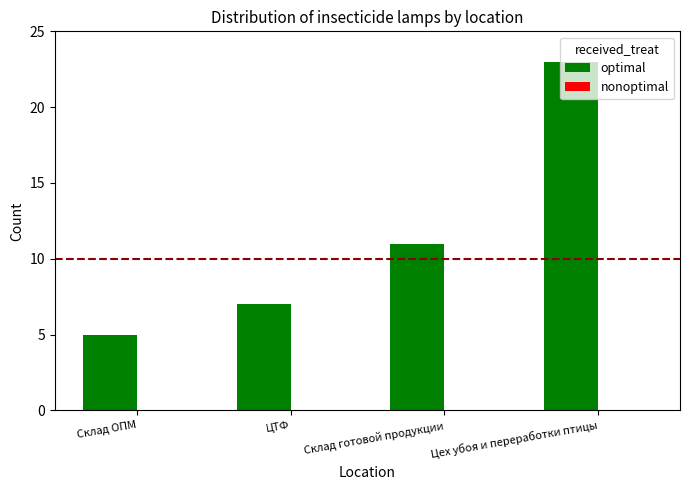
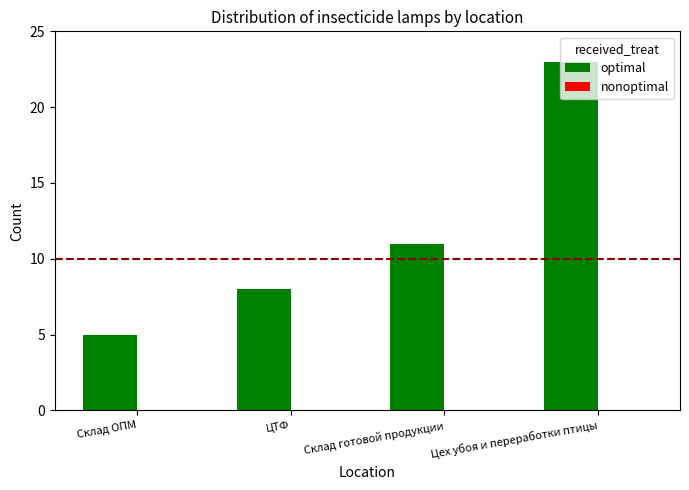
optimal, ЦТФ: 7 -> 8
